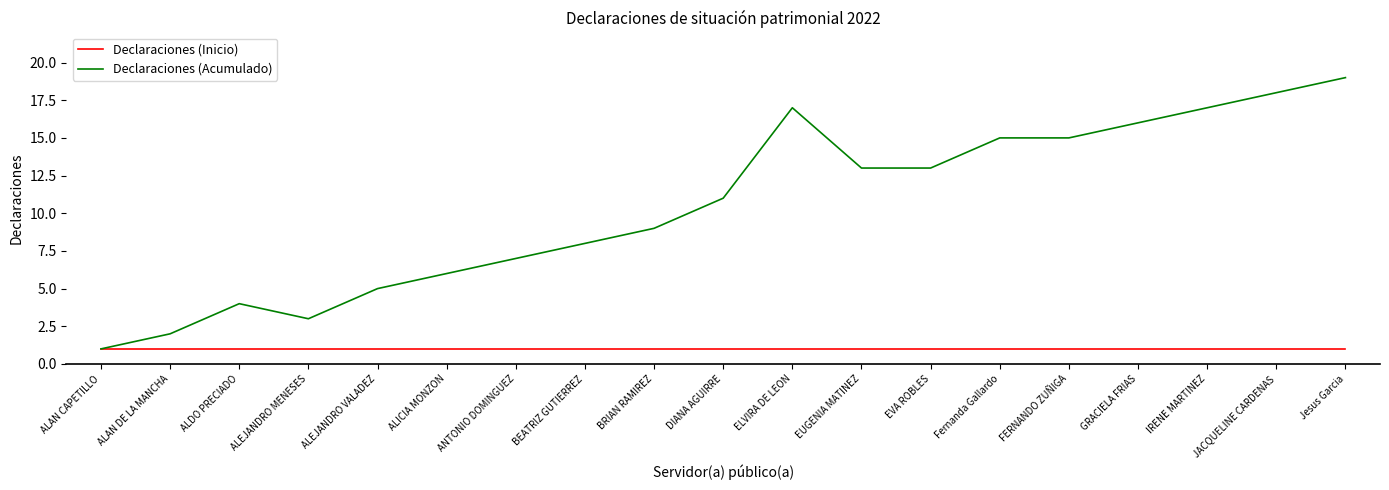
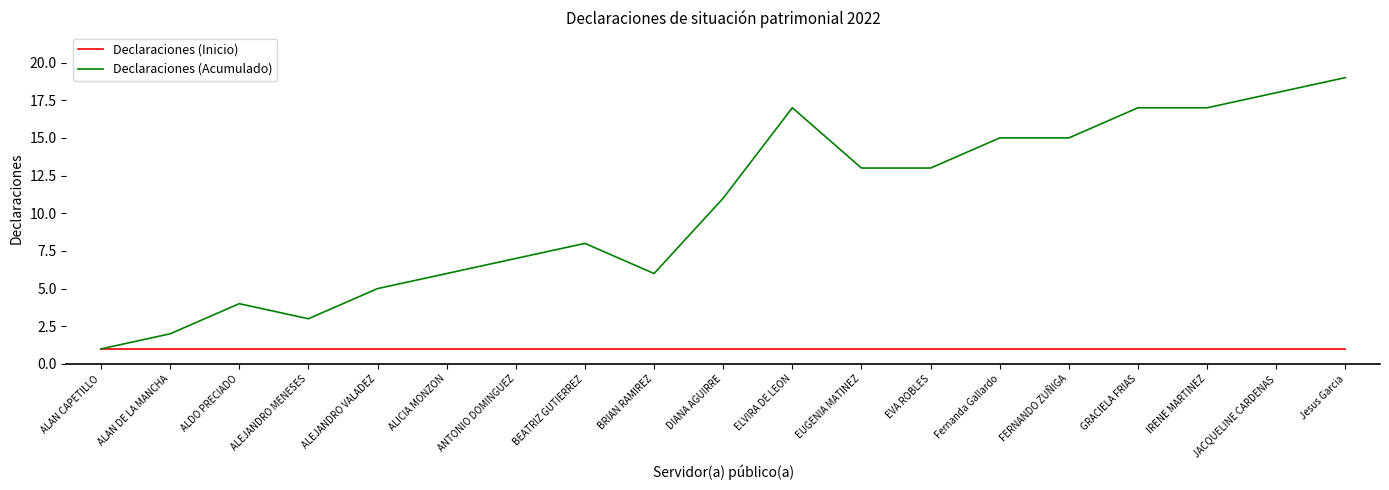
Declaraciones (Acumulado), BRIAN RAMIREZ: 9 -> 6
Declaraciones (Acumulado), GRACIELA FRIAS: 16 -> 17
